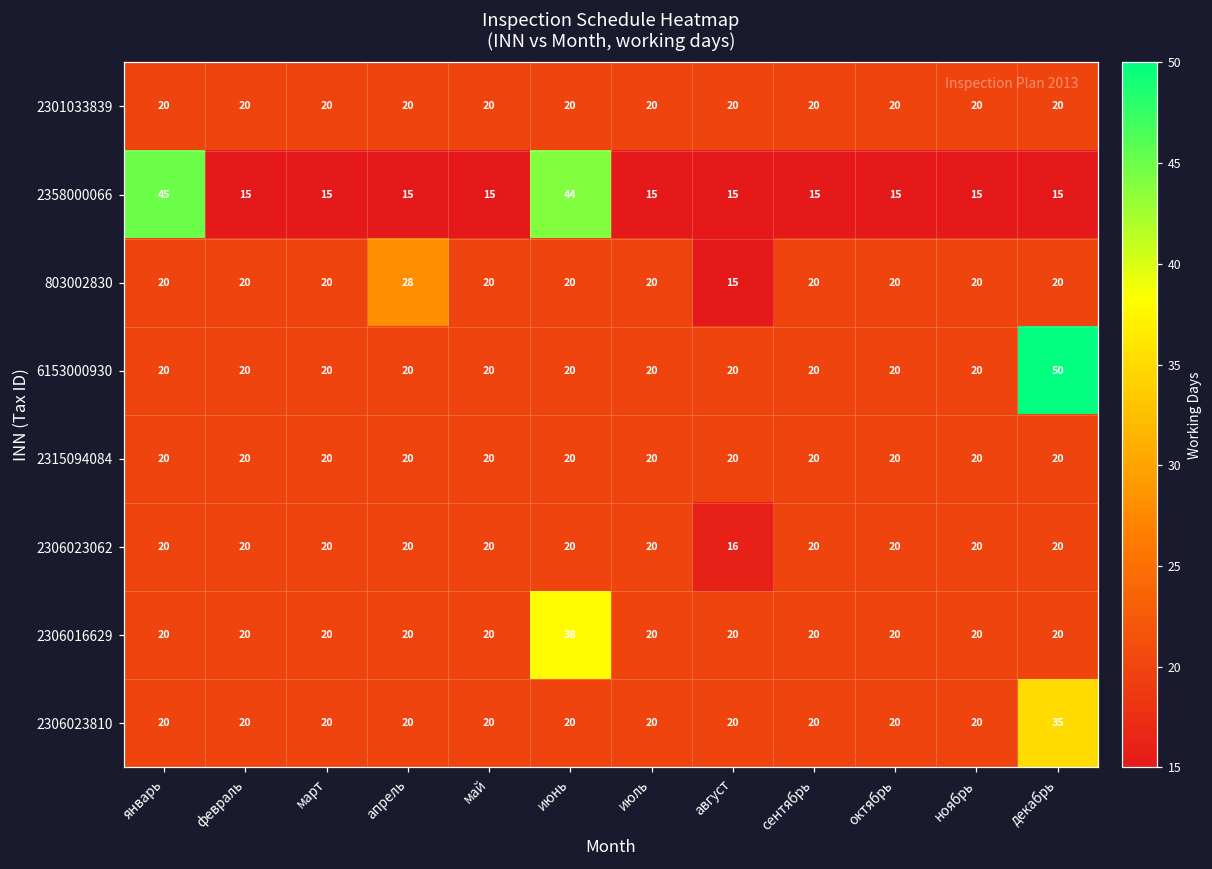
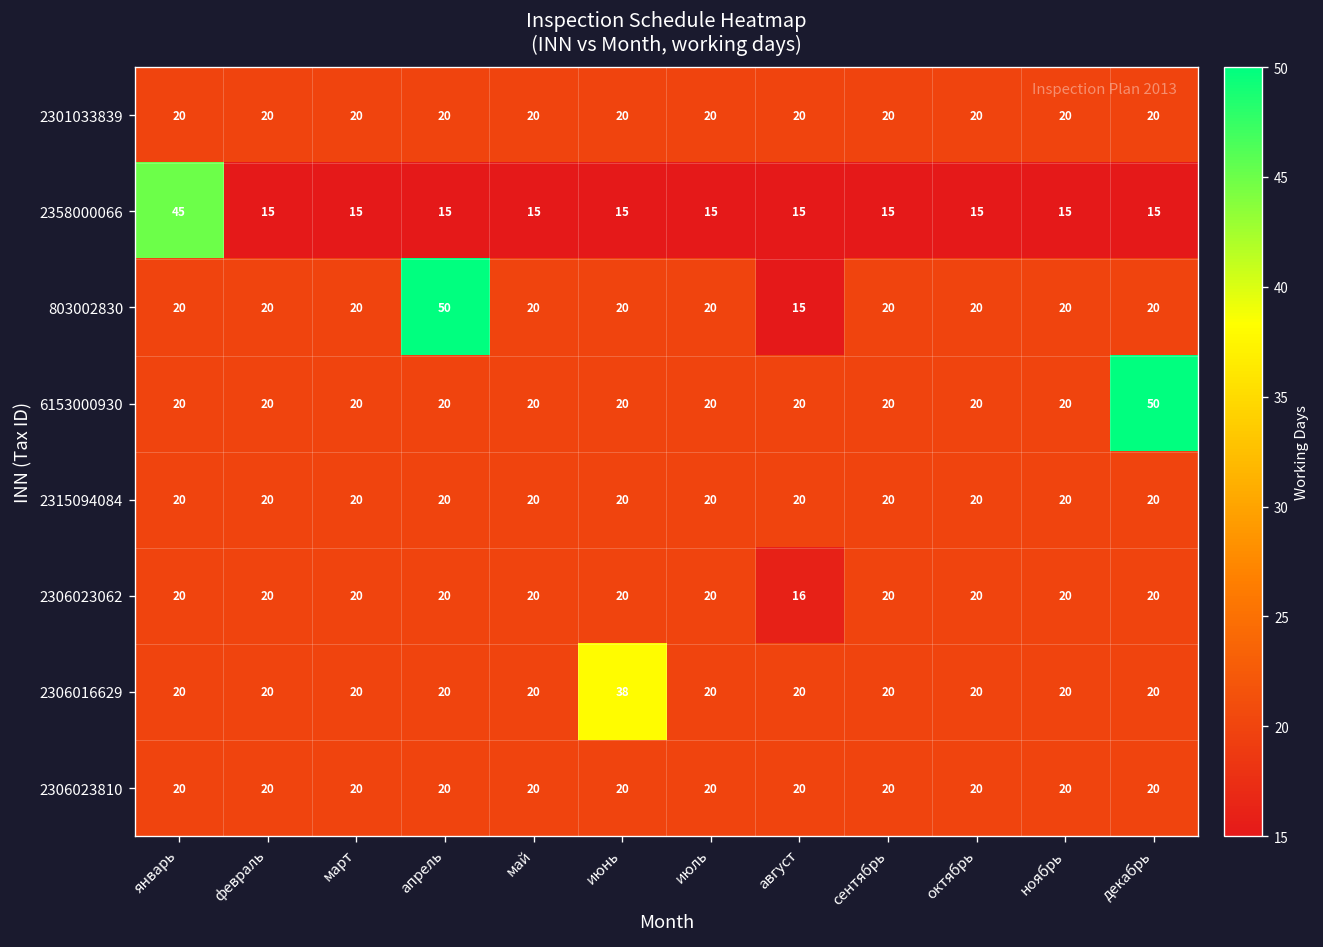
2358000066, июнь: 44 -> 15
803002830, апрель: 28 -> 50
2306023810, декабрь: 35 -> 20
